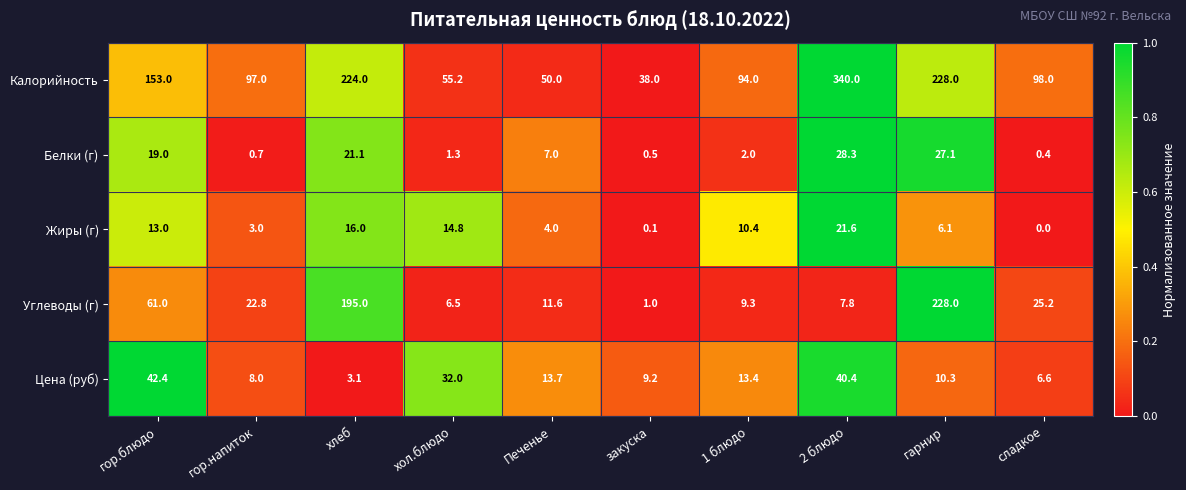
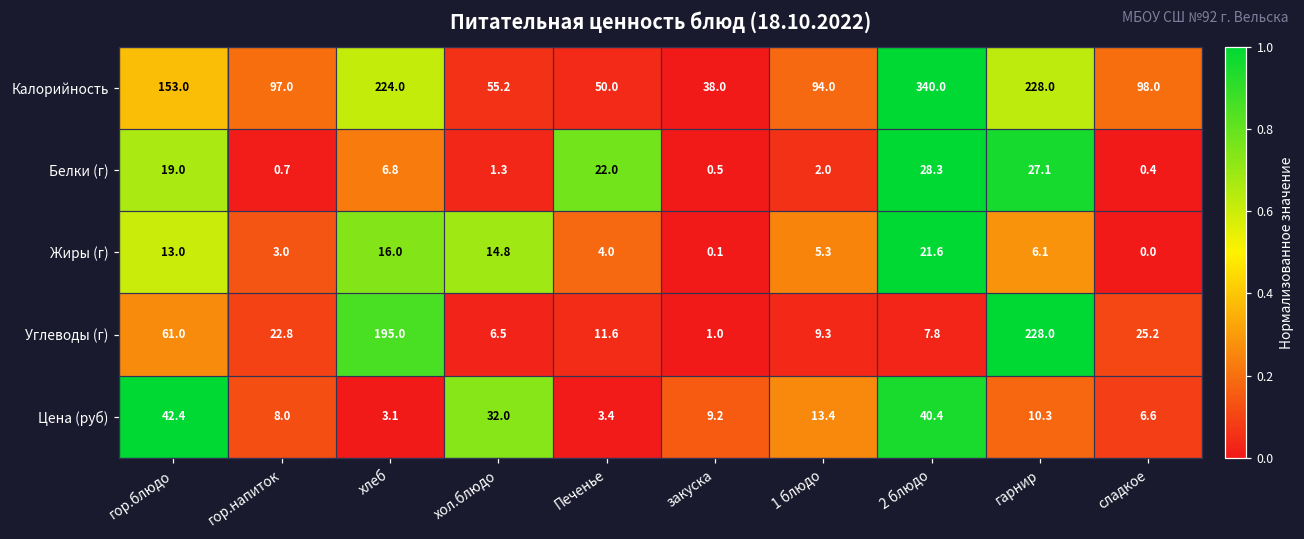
Белки (г), хлеб: 21.1 -> 6.8
Белки (г), Печенье: 7.0 -> 22.0
Жиры (г), 1 блюдо: 10.4 -> 5.3
Цена (руб), Печенье: 13.7 -> 3.4
